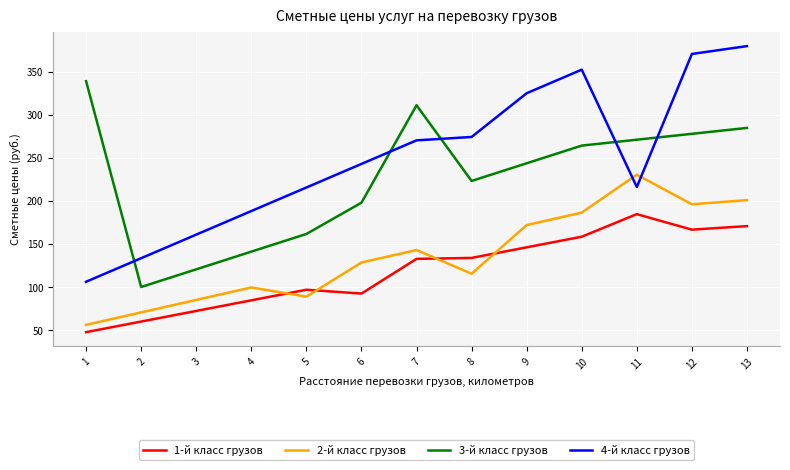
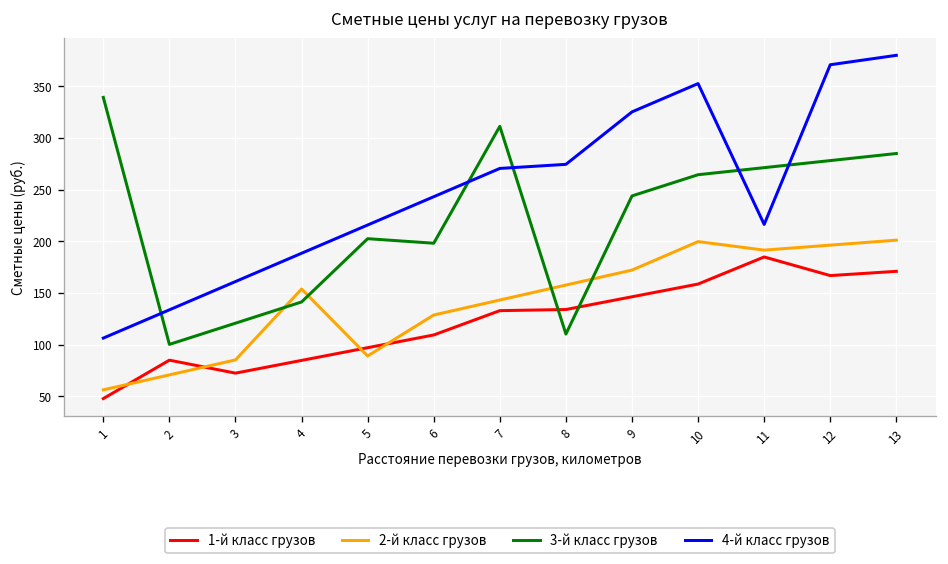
1-й класс грузов, 2: 60 -> 90
2-й класс грузов, 4: 100 -> 150
3-й класс грузов, 5: 160 -> 200
1-й класс грузов, 6: 90 -> 110
2-й класс грузов, 8: 120 -> 160
3-й класс грузов, 8: 220 -> 110
2-й класс грузов, 10: 190 -> 200
2-й класс грузов, 11: 230 -> 190
